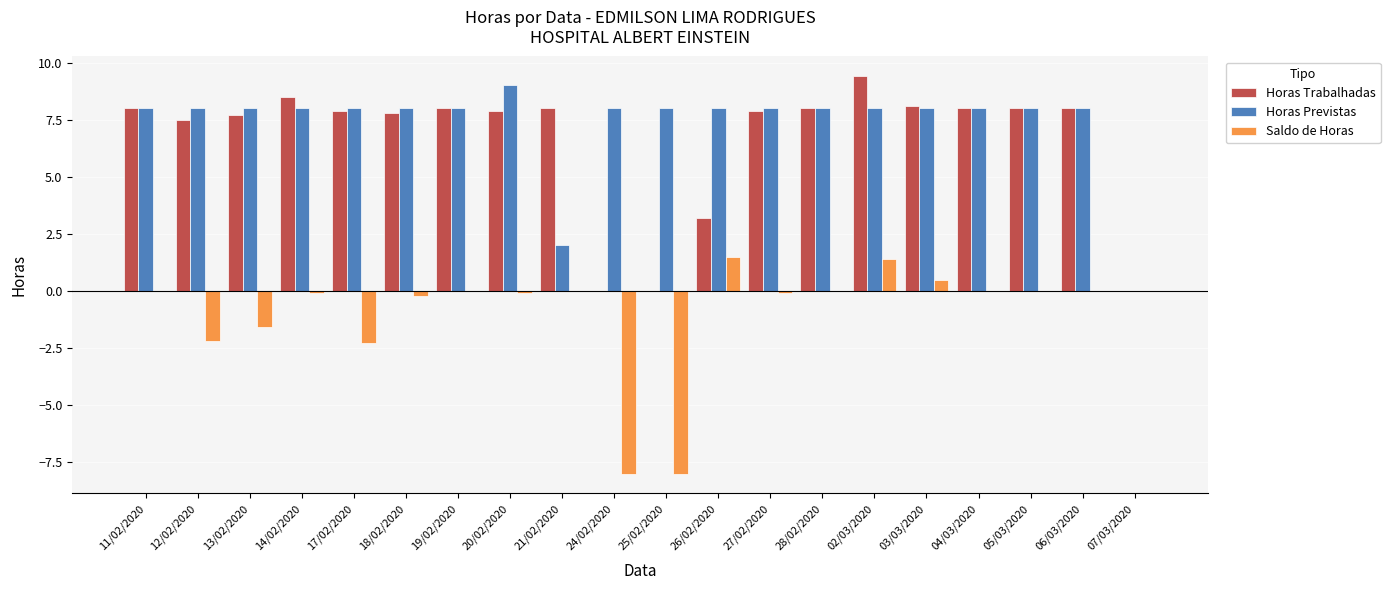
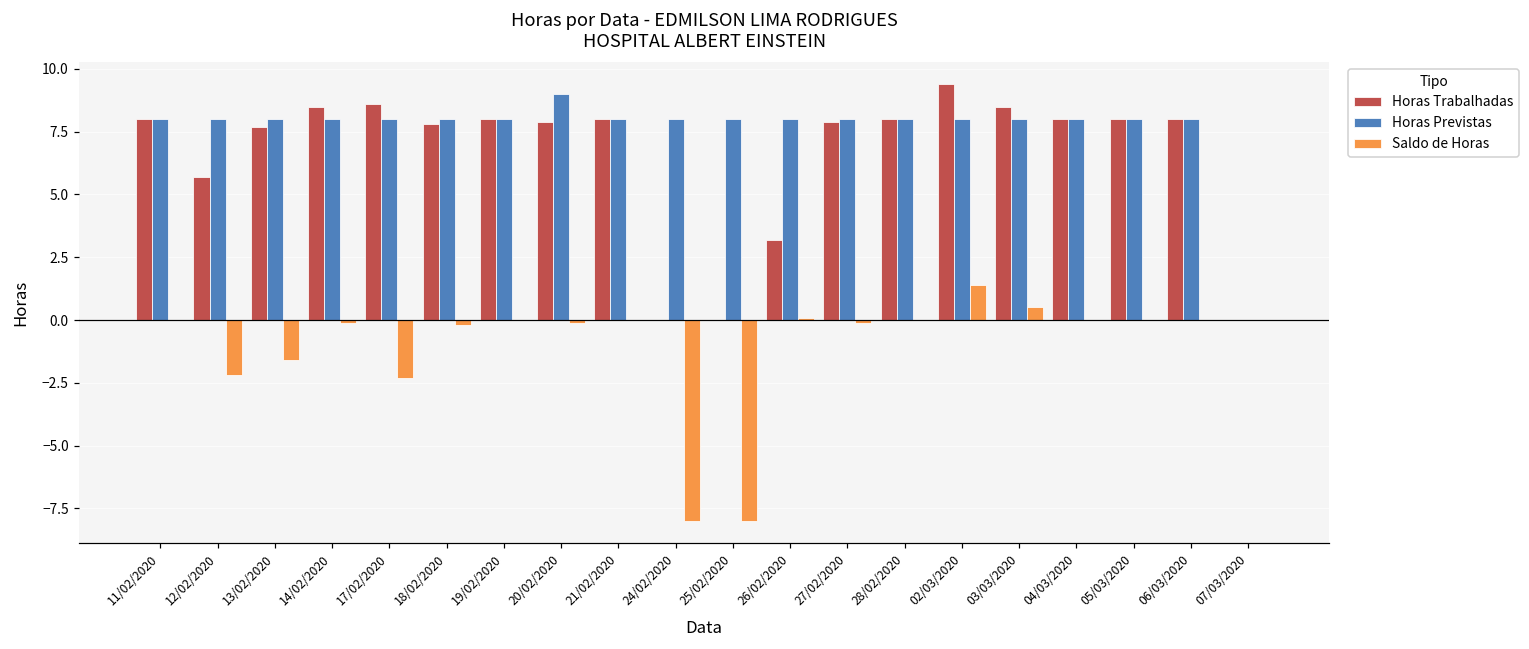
Horas Trabalhadas, 12/02/2020: 7.5 -> 5.7
Horas Trabalhadas, 17/02/2020: 7.9 -> 8.6
Horas Previstas, 21/02/2020: 2 -> 8
Saldo de Horas, 26/02/2020: 1.5 -> 0.1
Horas Trabalhadas, 03/03/2020: 8.1 -> 8.5
